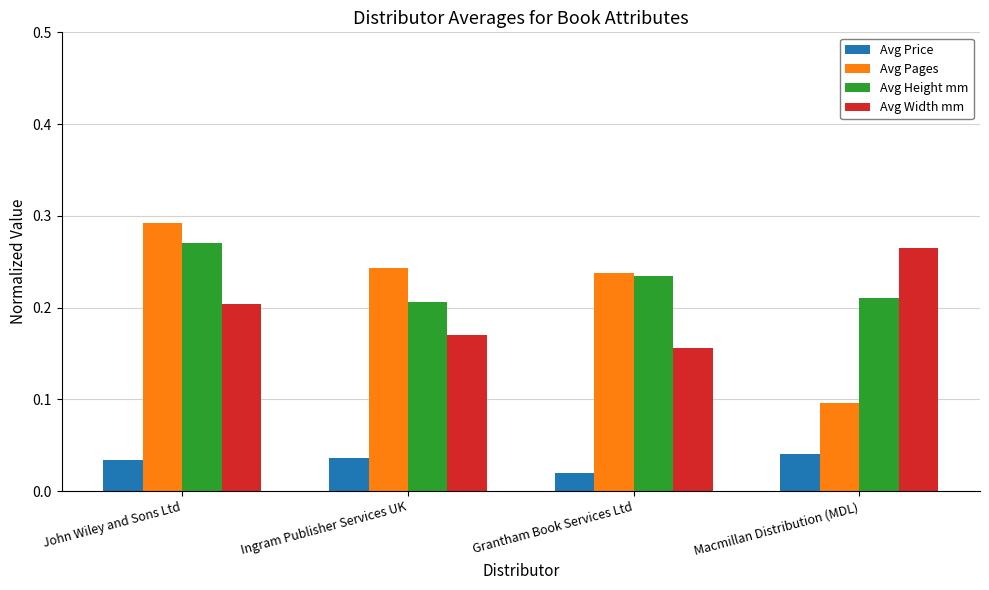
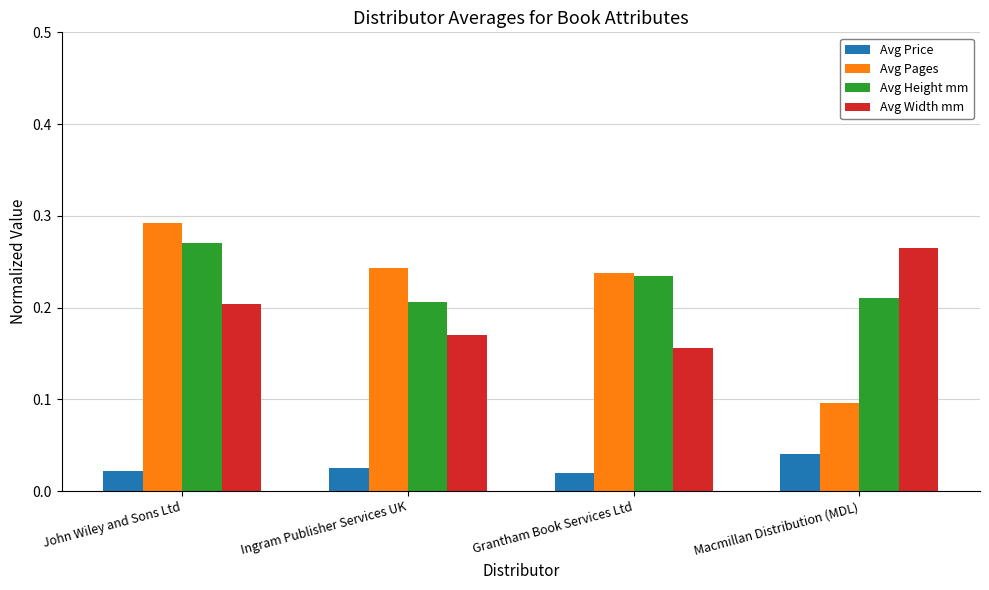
Avg Price, John Wiley and Sons Ltd: 0.03 -> 0.02
Avg Price, Ingram Publisher Services UK: 0.04 -> 0.03
